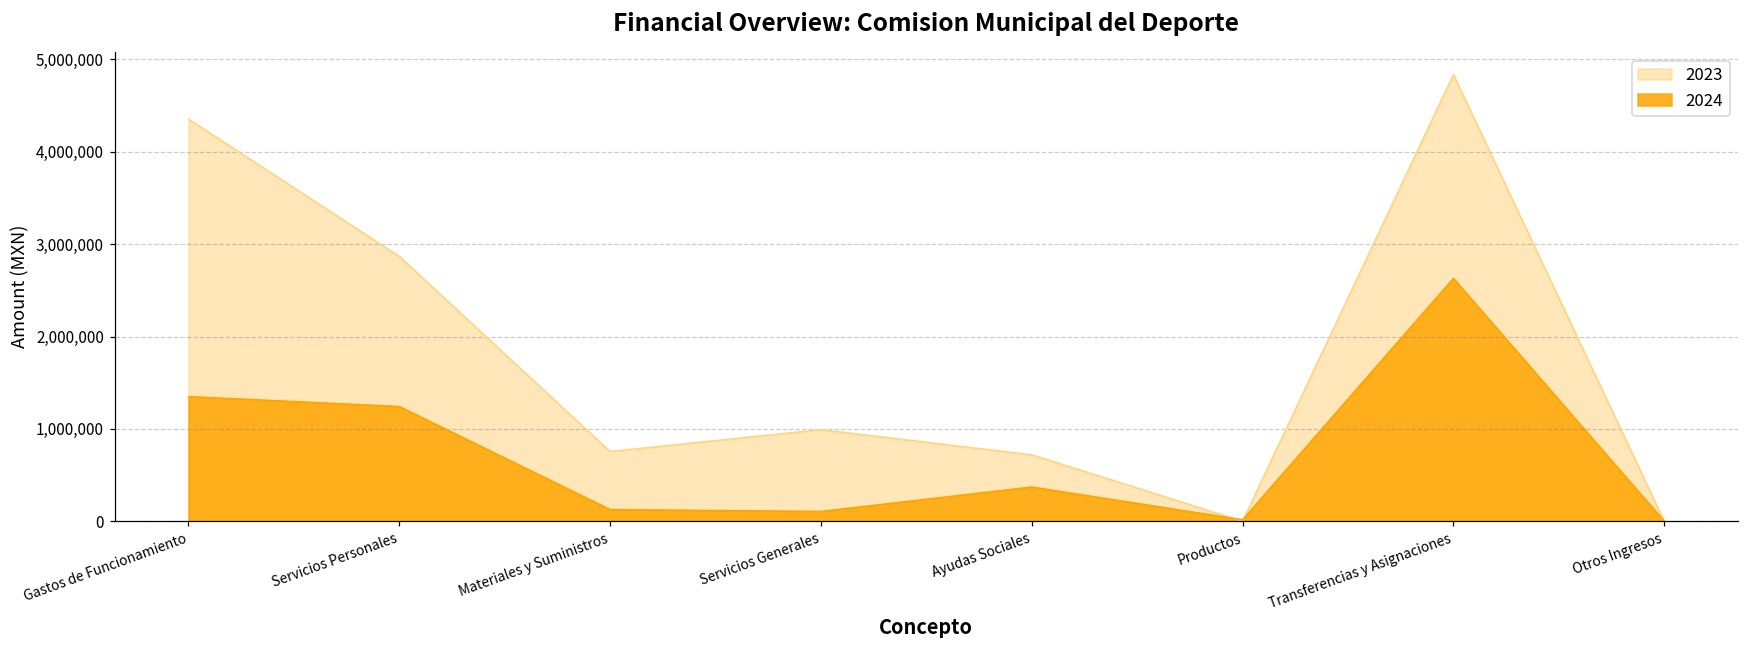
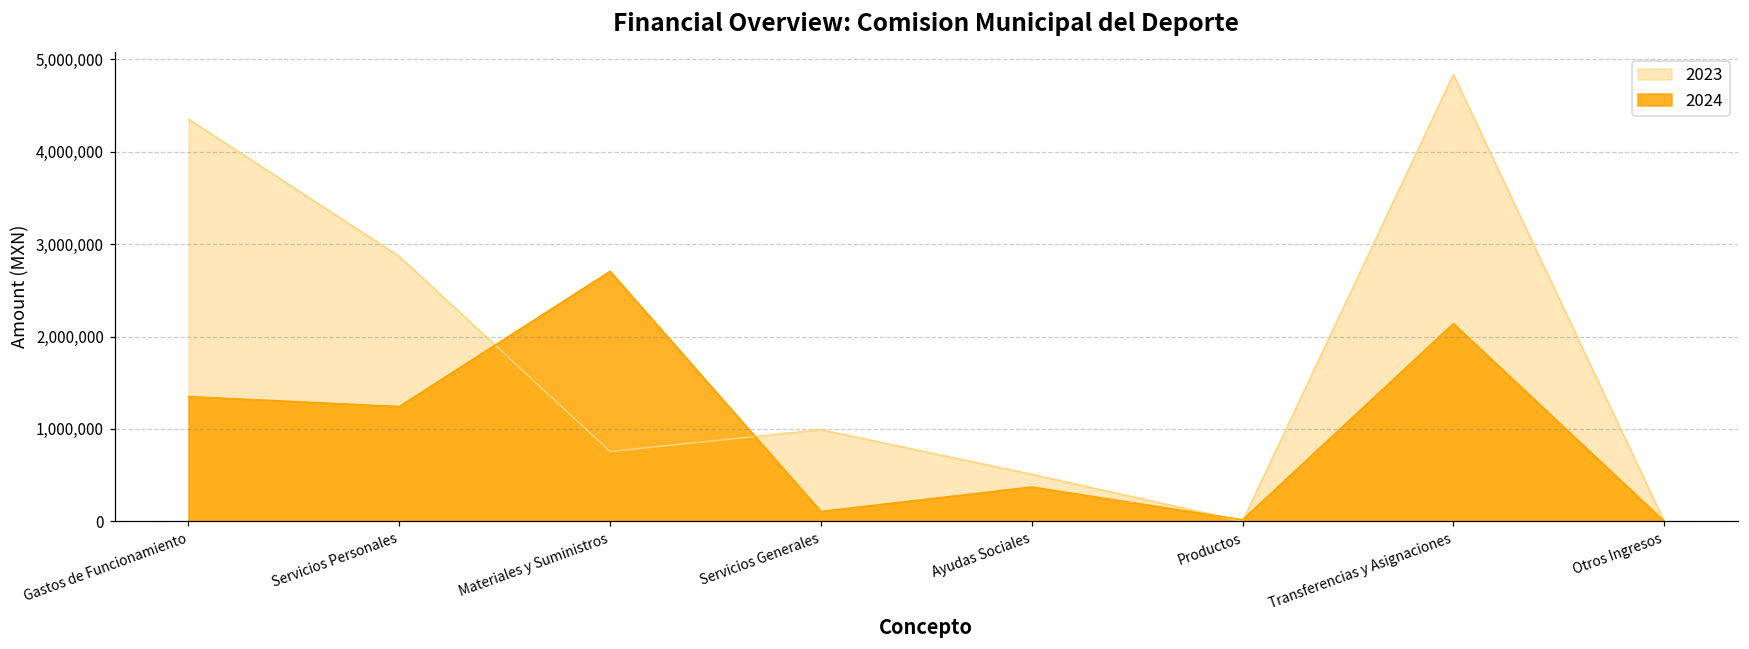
2024, Materiales y Suministros: 100,000 -> 2,700,000
2023, Ayudas Sociales: 700,000 -> 500,000
2024, Transferencias y Asignaciones: 2,600,000 -> 2,100,000
